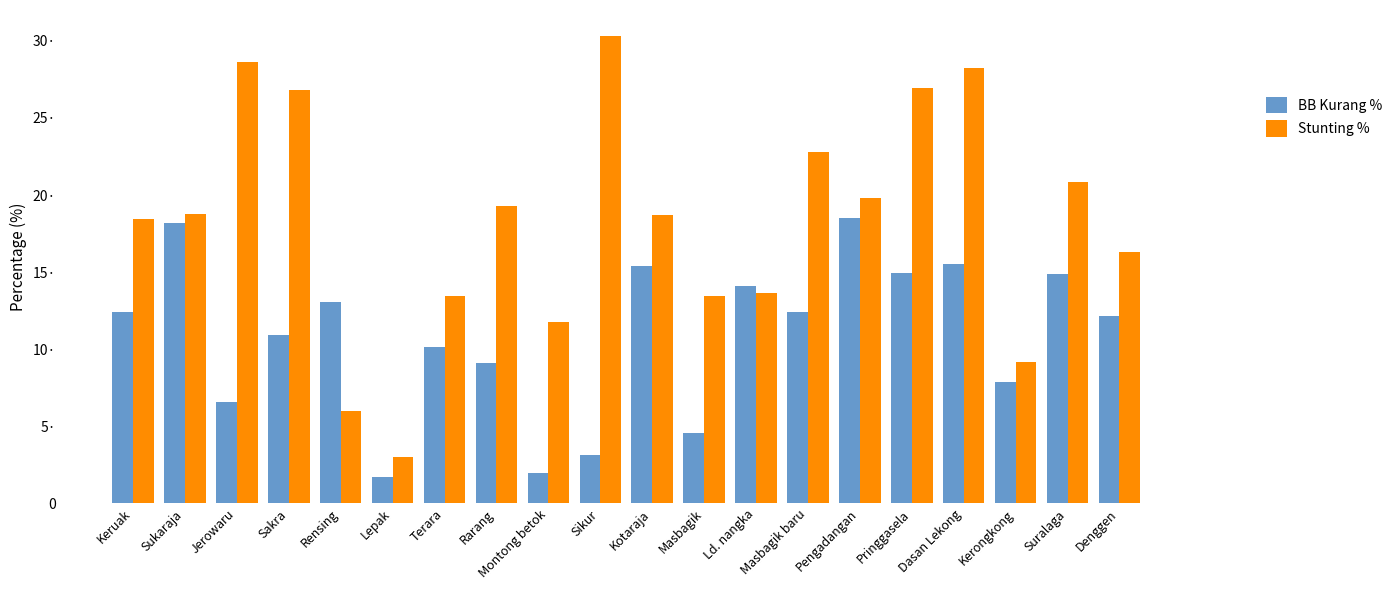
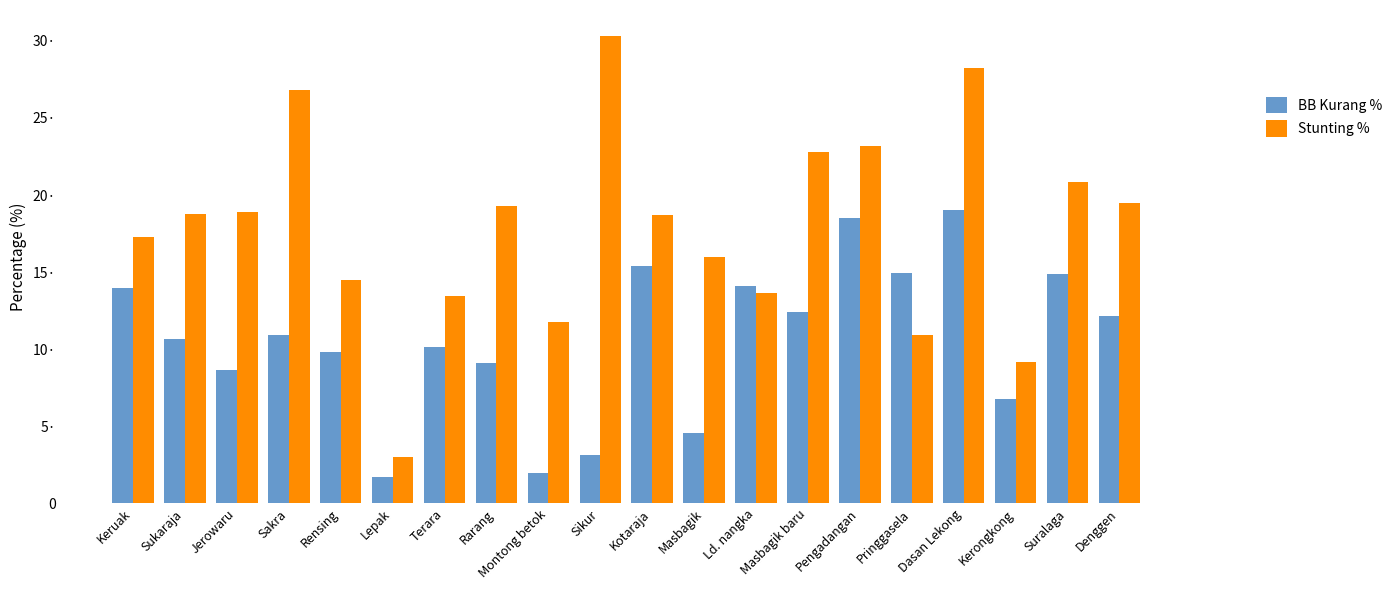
BB Kurang %, Keruak: 12.4· -> 14.0·
Stunting %, Keruak: 18.4· -> 17.3·
BB Kurang %, Sukaraja: 18.2· -> 10.7·
BB Kurang %, Jerowaru: 6.6· -> 8.6·
Stunting %, Jerowaru: 28.6· -> 18.9·
BB Kurang %, Rensing: 13.1· -> 9.8·
Stunting %, Rensing: 6.0· -> 14.5·
Stunting %, Masbagik: 13.5· -> 16.0·
Stunting %, Pengadangan: 19.8· -> 23.2·
Stunting %, Pringgasela: 26.9· -> 10.9·
BB Kurang %, Dasan Lekong: 15.5· -> 19.0·
BB Kurang %, Kerongkong: 7.9· -> 6.8·
Stunting %, Denggen: 16.3· -> 19.5·
